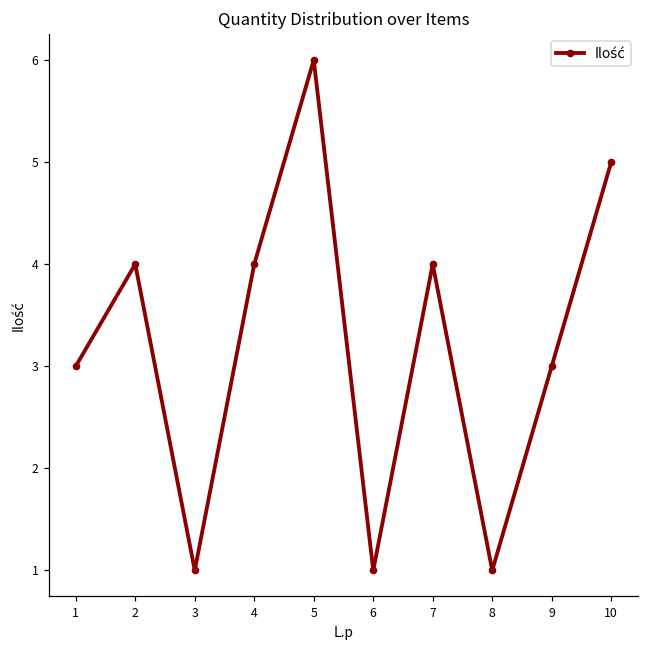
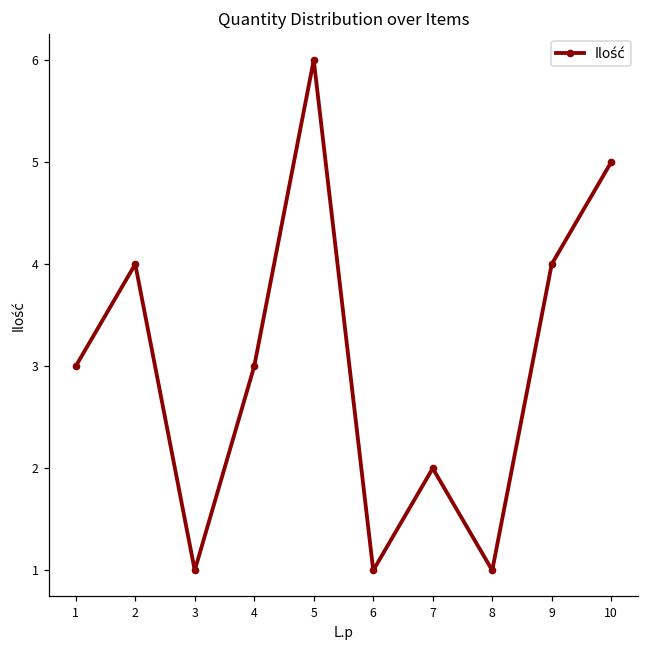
4: 4 -> 3
7: 4 -> 2
9: 3 -> 4
